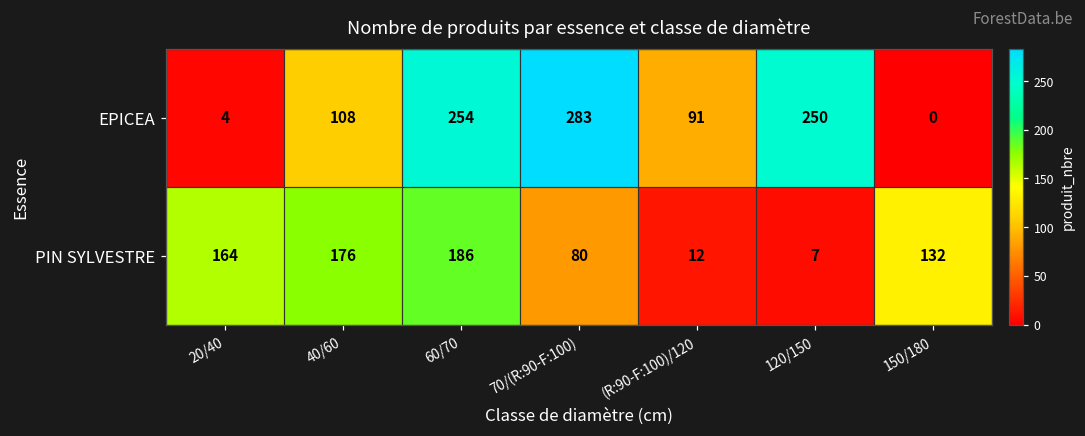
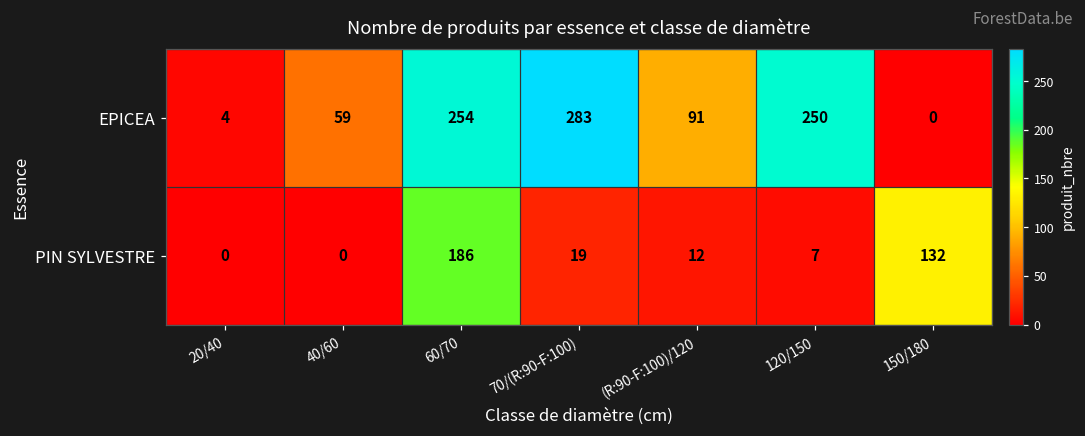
EPICEA, 40/60: 108 -> 59
PIN SYLVESTRE, 20/40: 164 -> 0
PIN SYLVESTRE, 40/60: 176 -> 0
PIN SYLVESTRE, 70/(R:90-F:100): 80 -> 19
